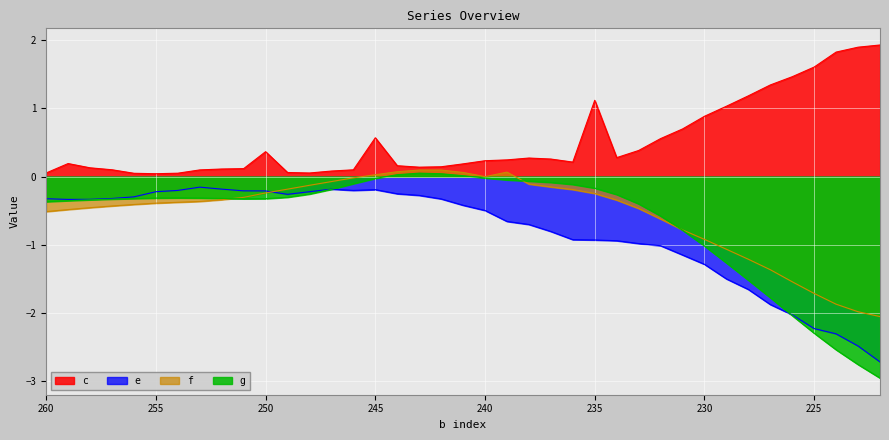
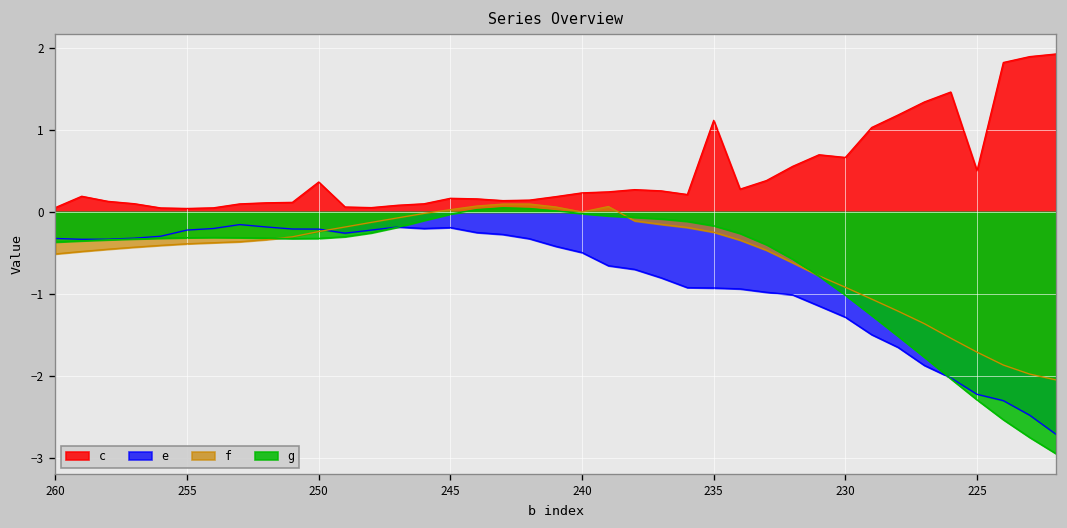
c, 245: 0.6 -> 0.2
c, 230: 0.9 -> 0.7
c, 225: 1.6 -> 0.5
